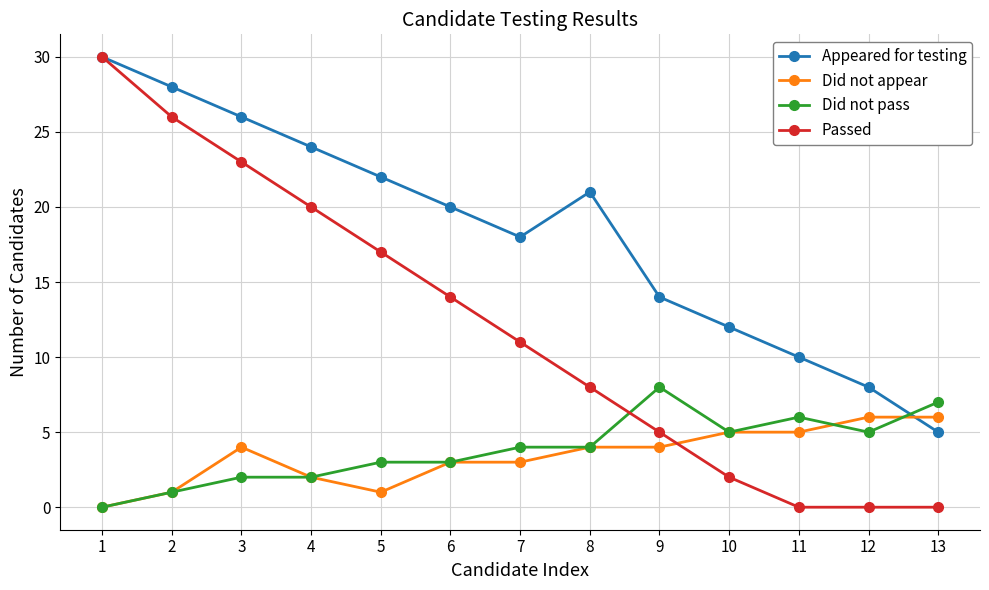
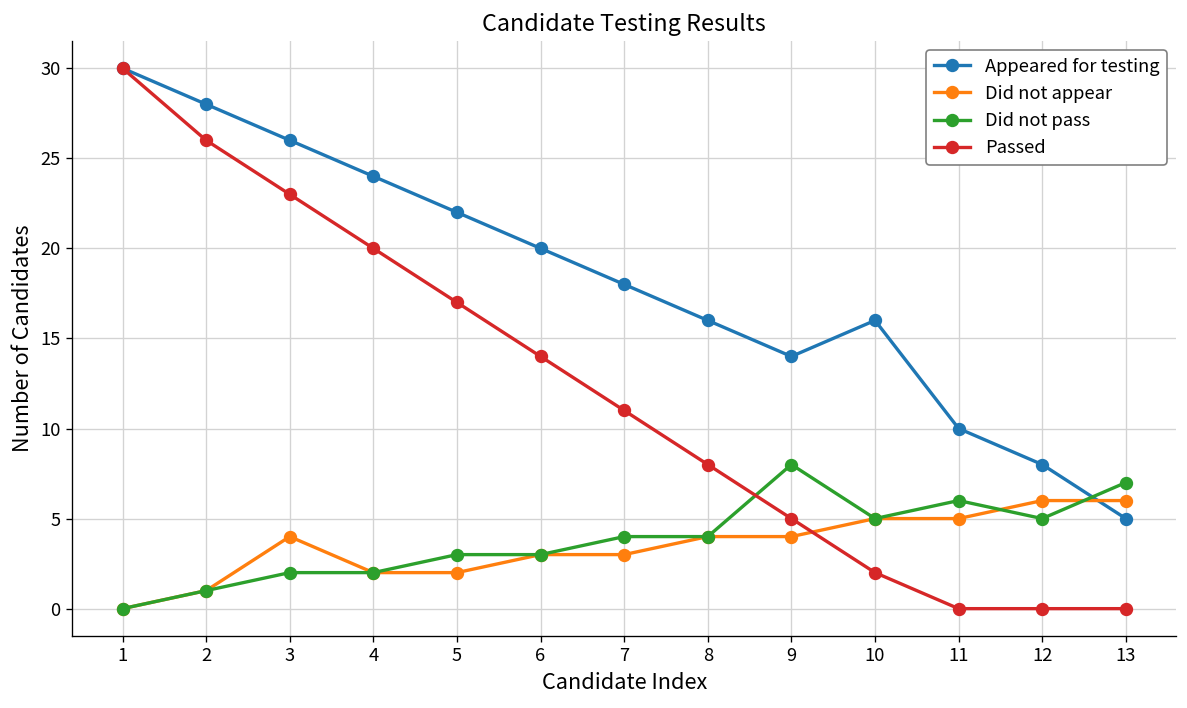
Did not appear, 5: 1 -> 2
Appeared for testing, 8: 21 -> 16
Appeared for testing, 10: 12 -> 16
